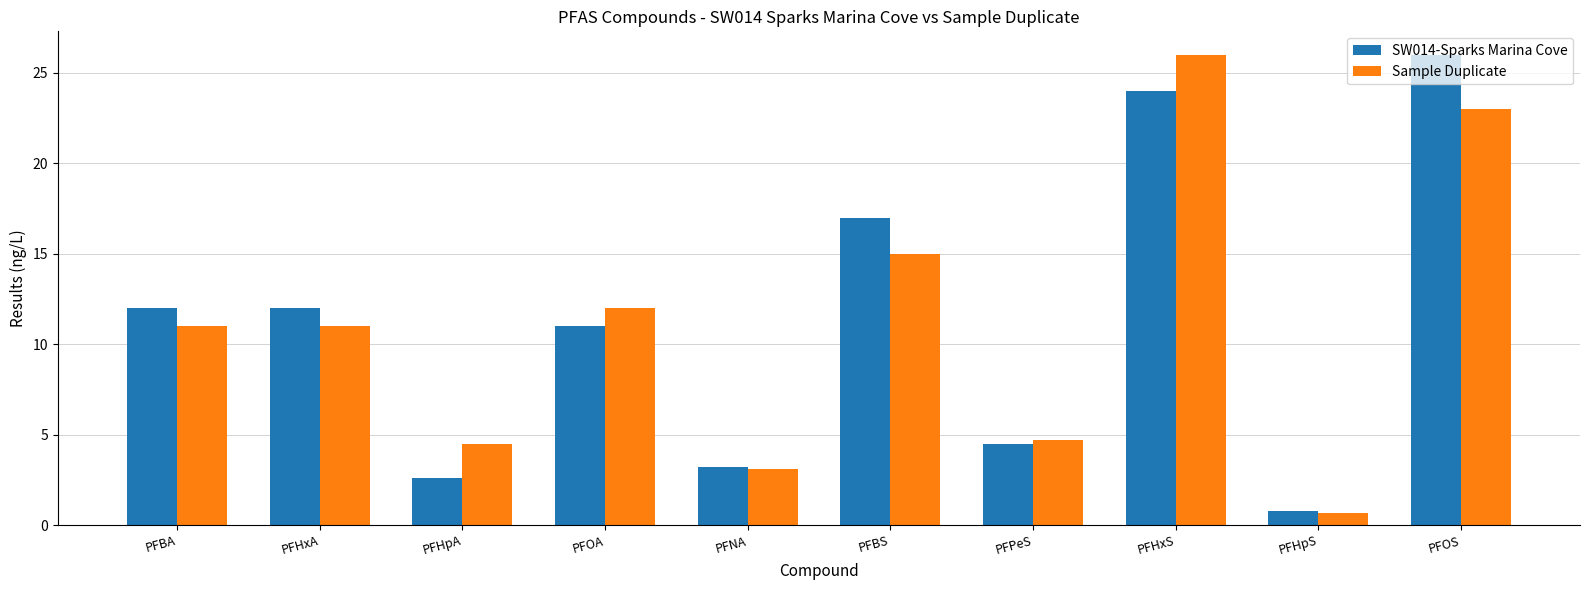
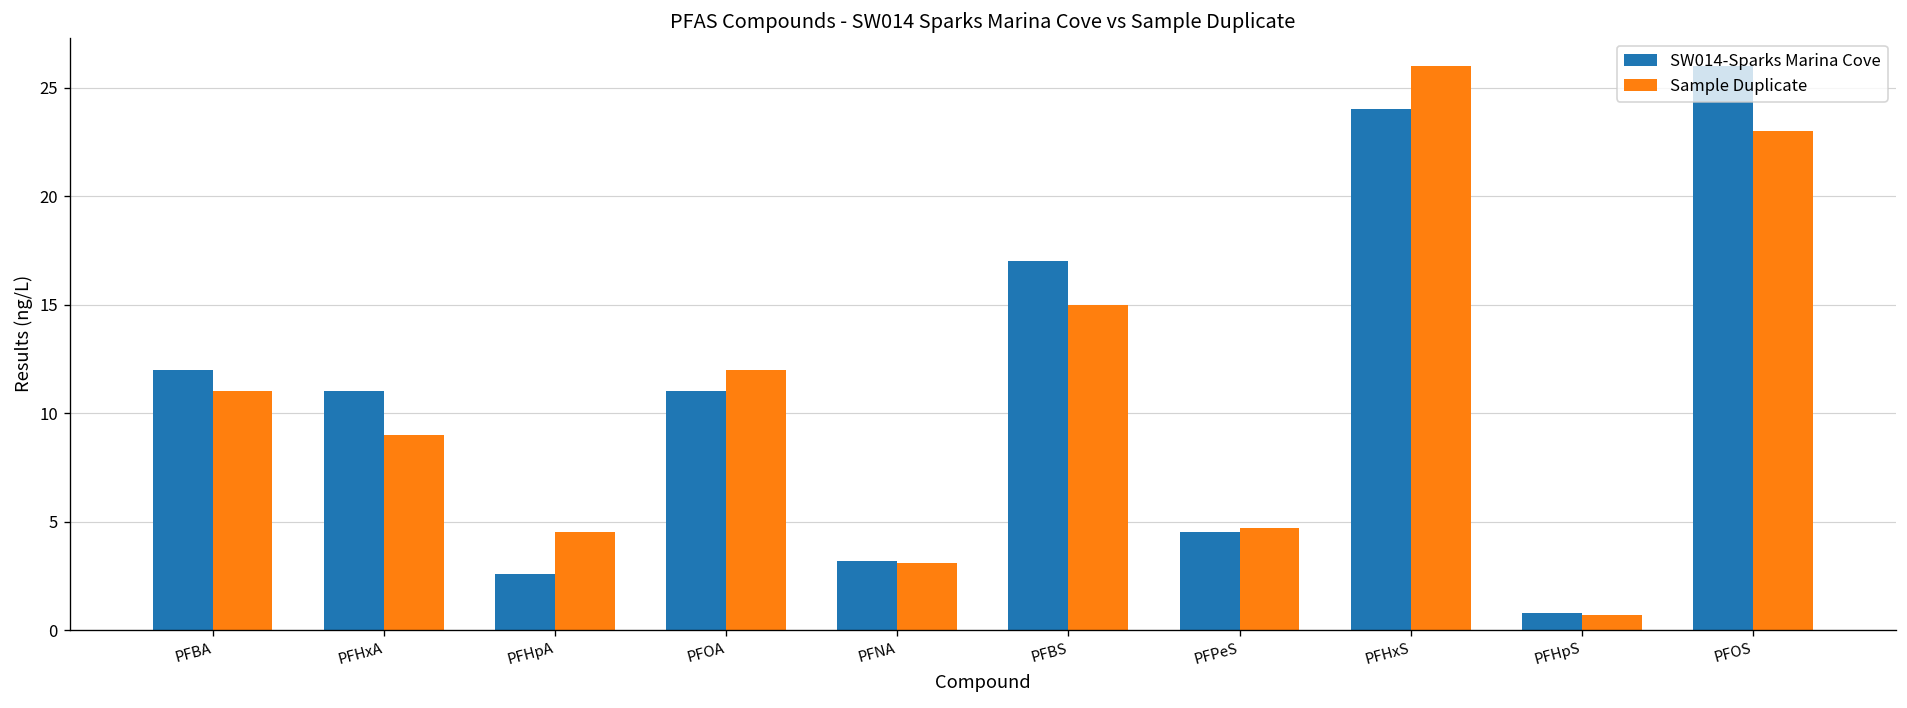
SW014-Sparks Marina Cove, PFHxA: 12 -> 11
Sample Duplicate, PFHxA: 11 -> 9
